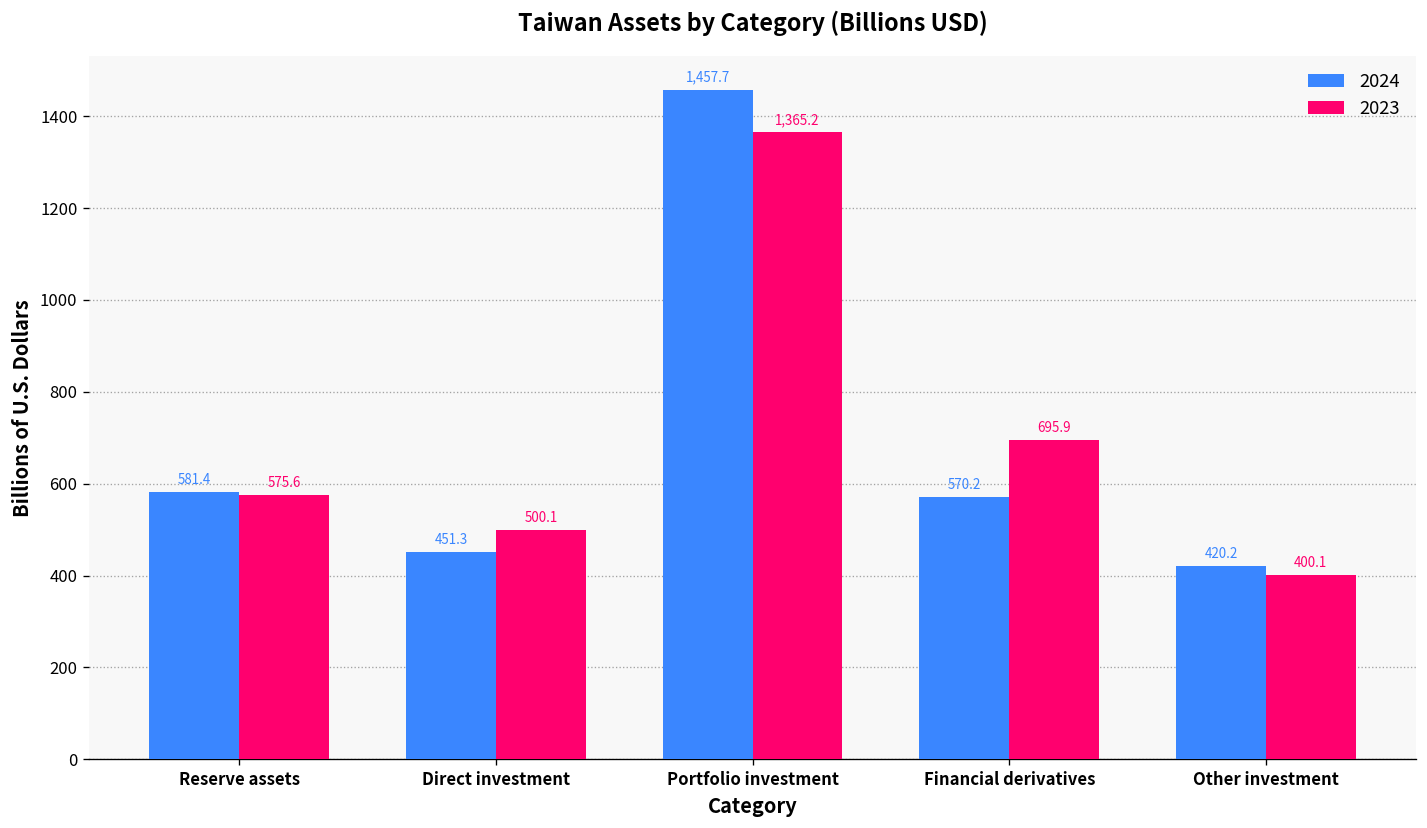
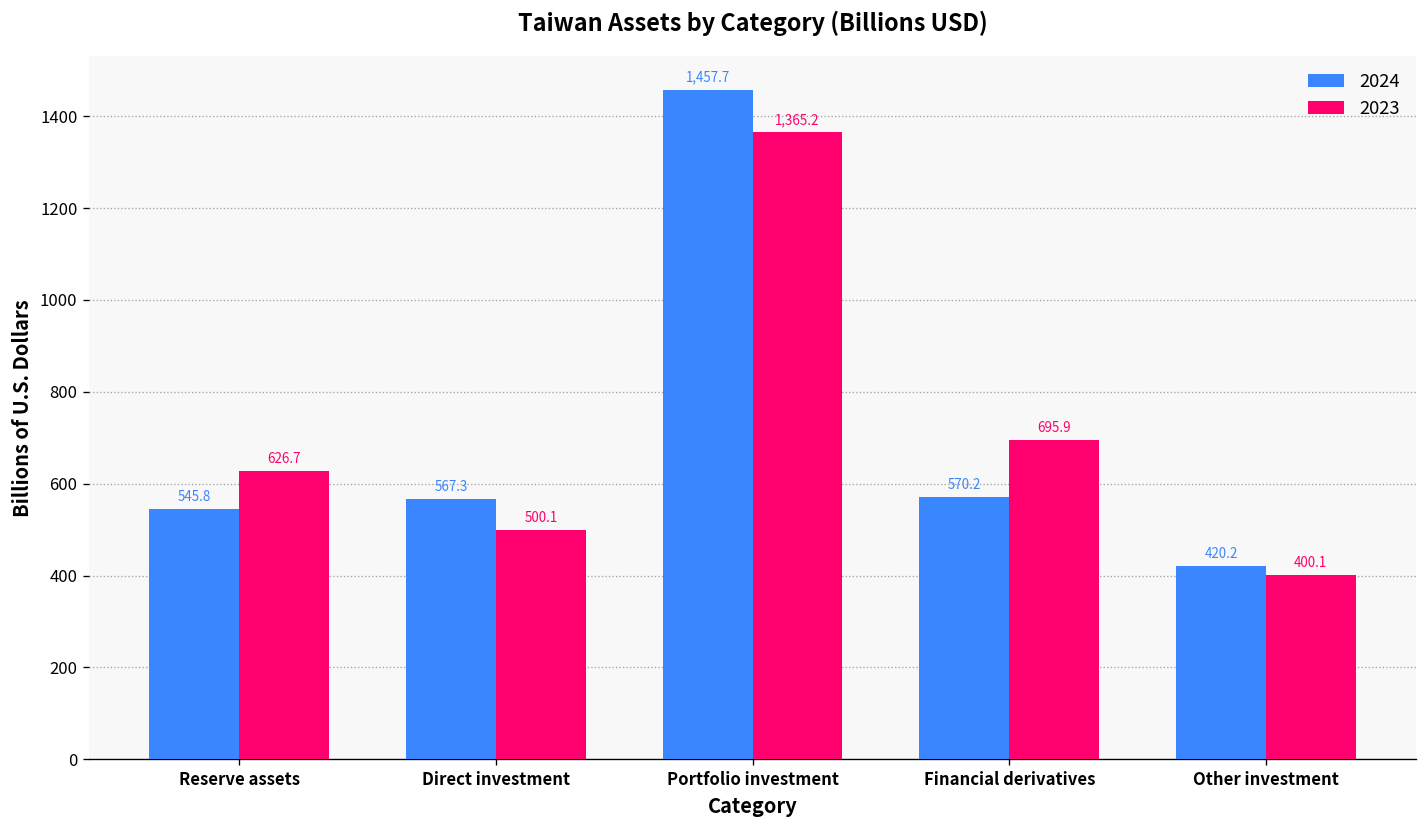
2024, Reserve assets: 581.4 -> 545.8
2023, Reserve assets: 575.6 -> 626.7
2024, Direct investment: 451.3 -> 567.3
